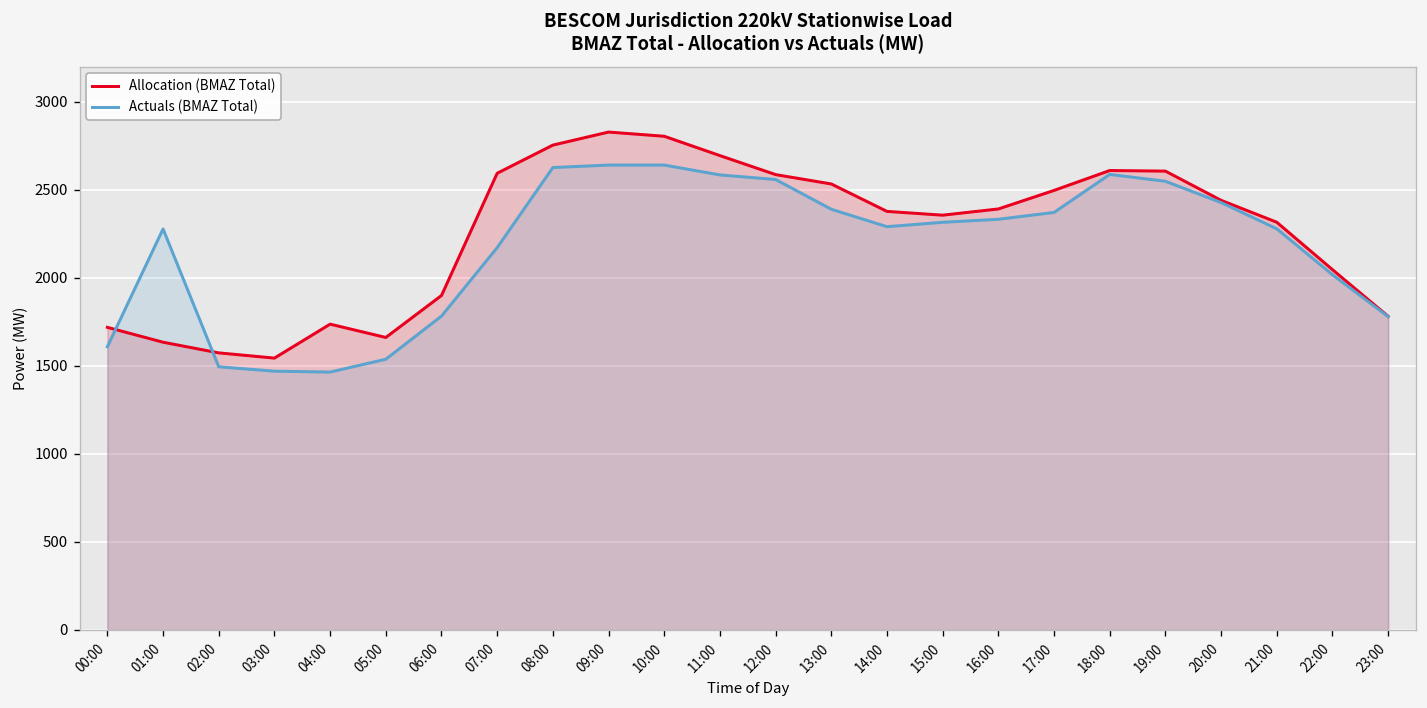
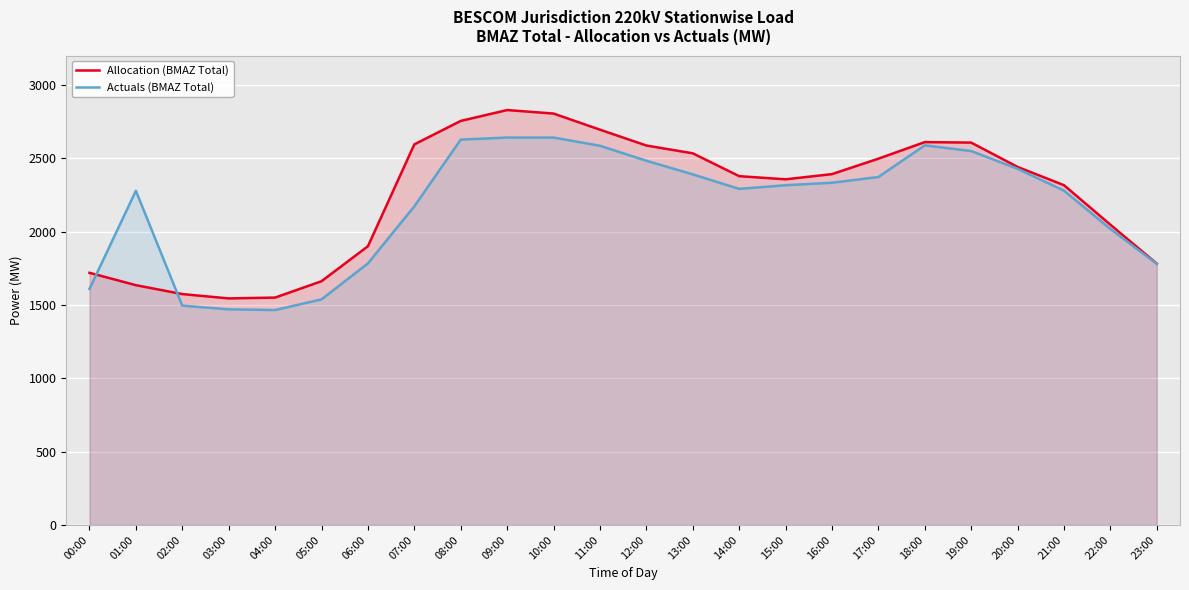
Allocation (BMAZ Total), 04:00: 1740 -> 1550
Actuals (BMAZ Total), 12:00: 2560 -> 2480
